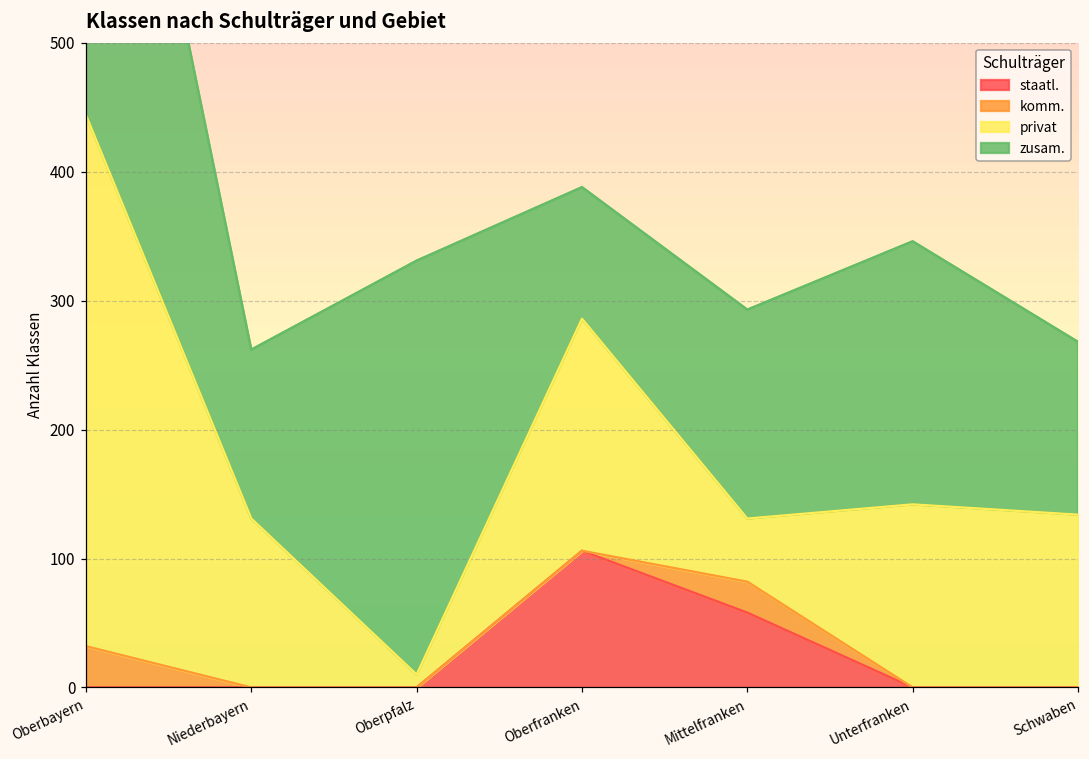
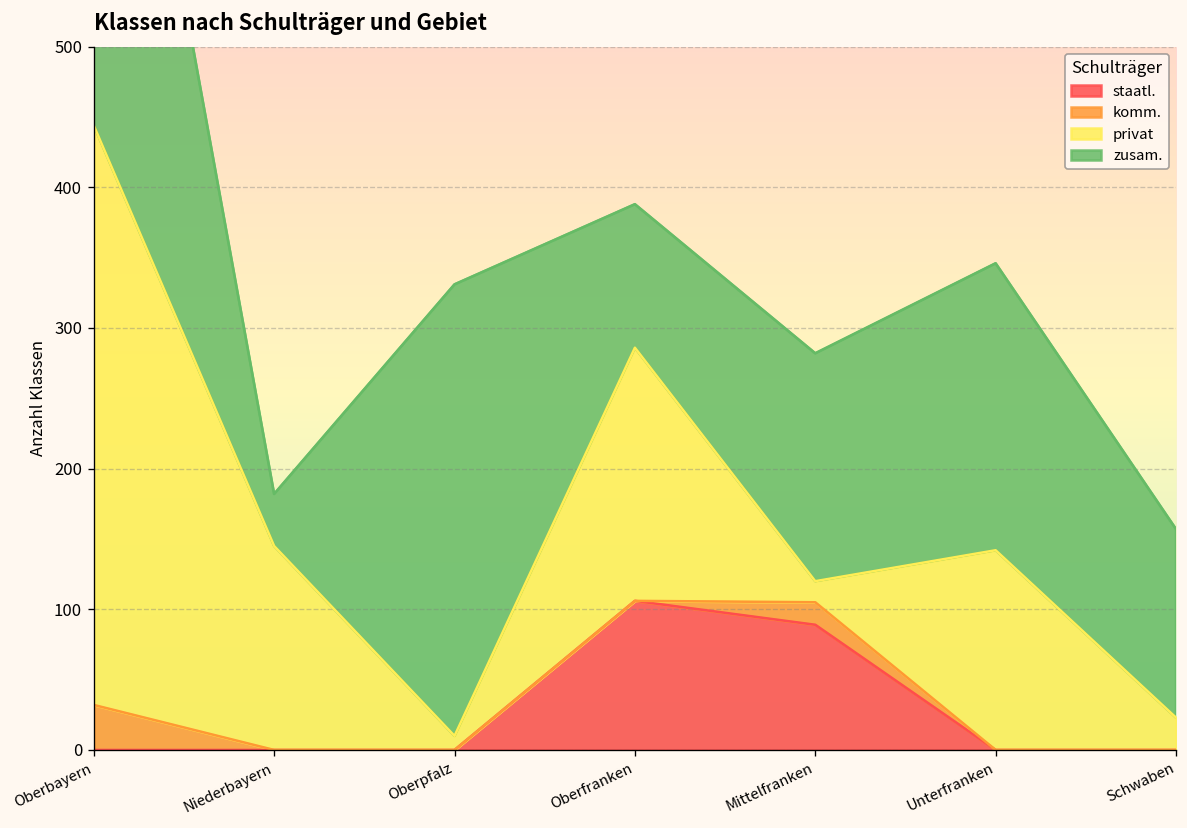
privat, Niederbayern: 131 -> 145
zusam., Niederbayern: 131 -> 37
staatl., Mittelfranken: 58 -> 89
komm., Mittelfranken: 24 -> 16
privat, Mittelfranken: 49 -> 15
privat, Schwaben: 134 -> 23
